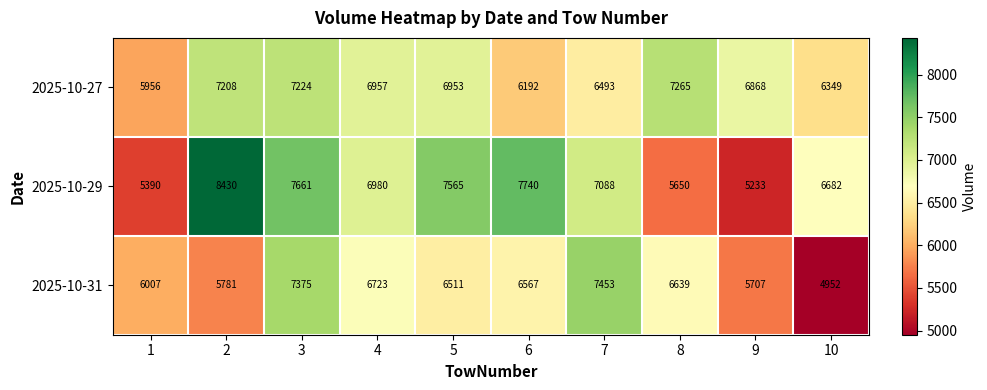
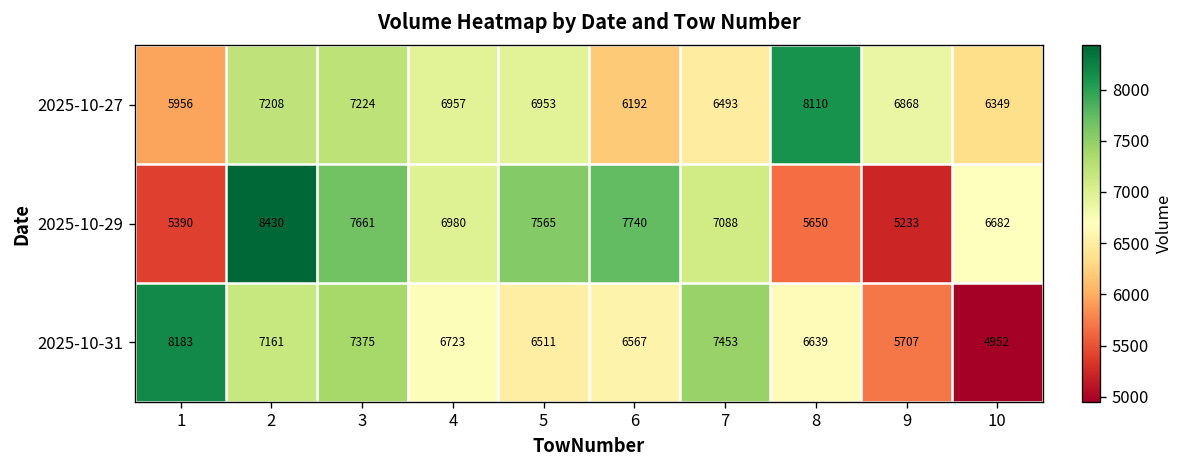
2025-10-27, 8: 7265 -> 8110
2025-10-31, 1: 6007 -> 8183
2025-10-31, 2: 5781 -> 7161
